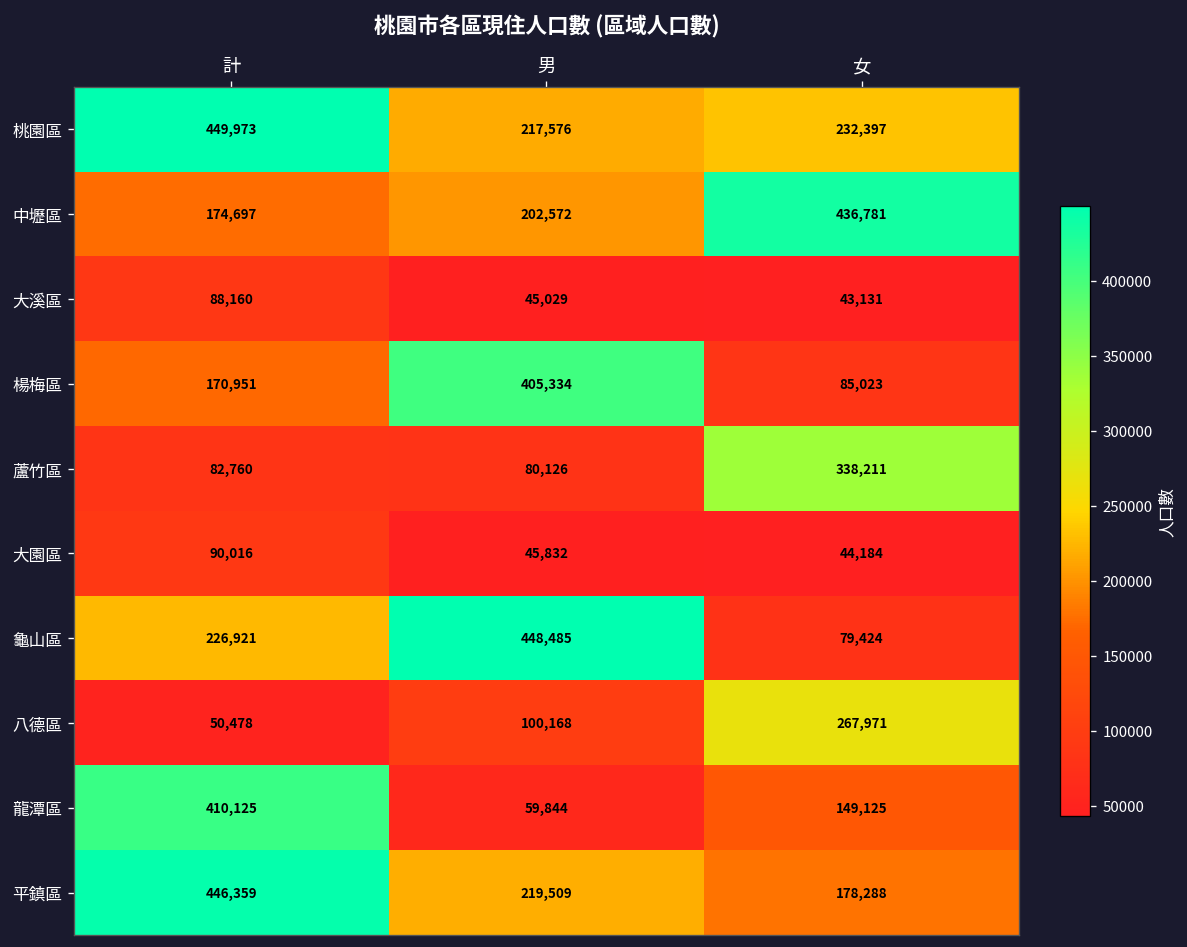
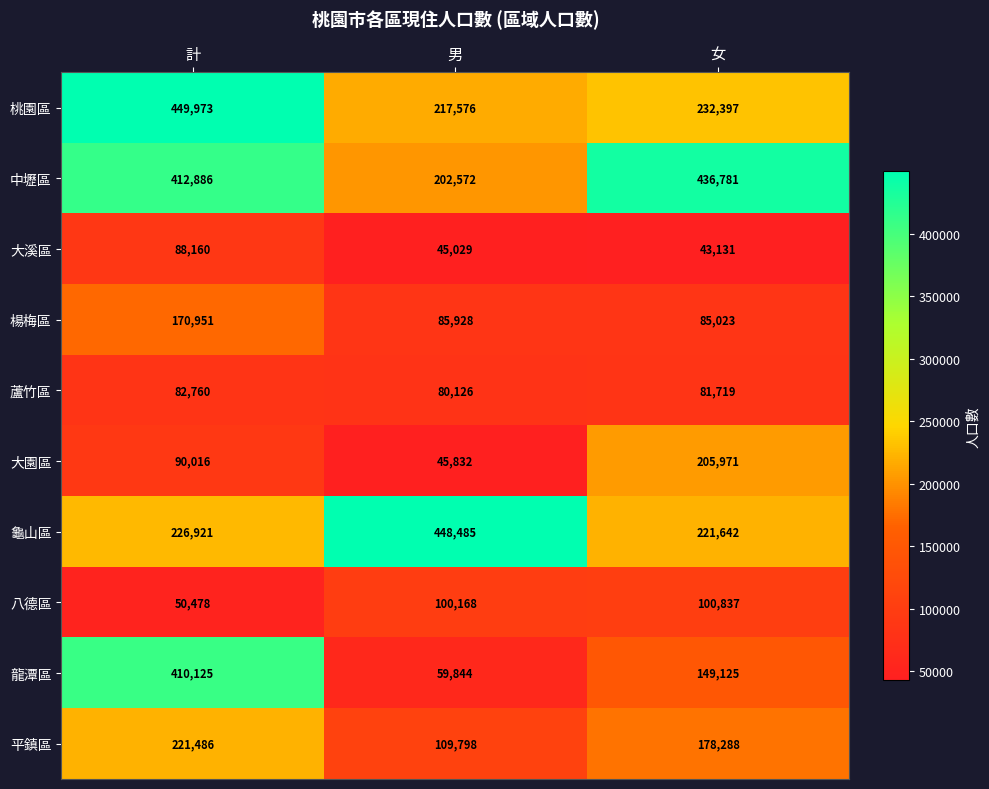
中壢區, 計: 174,697 -> 412,886
楊梅區, 男: 405,334 -> 85,928
蘆竹區, 女: 338,211 -> 81,719
大園區, 女: 44,184 -> 205,971
龜山區, 女: 79,424 -> 221,642
八德區, 女: 267,971 -> 100,837
平鎮區, 計: 446,359 -> 221,486
平鎮區, 男: 219,509 -> 109,798
